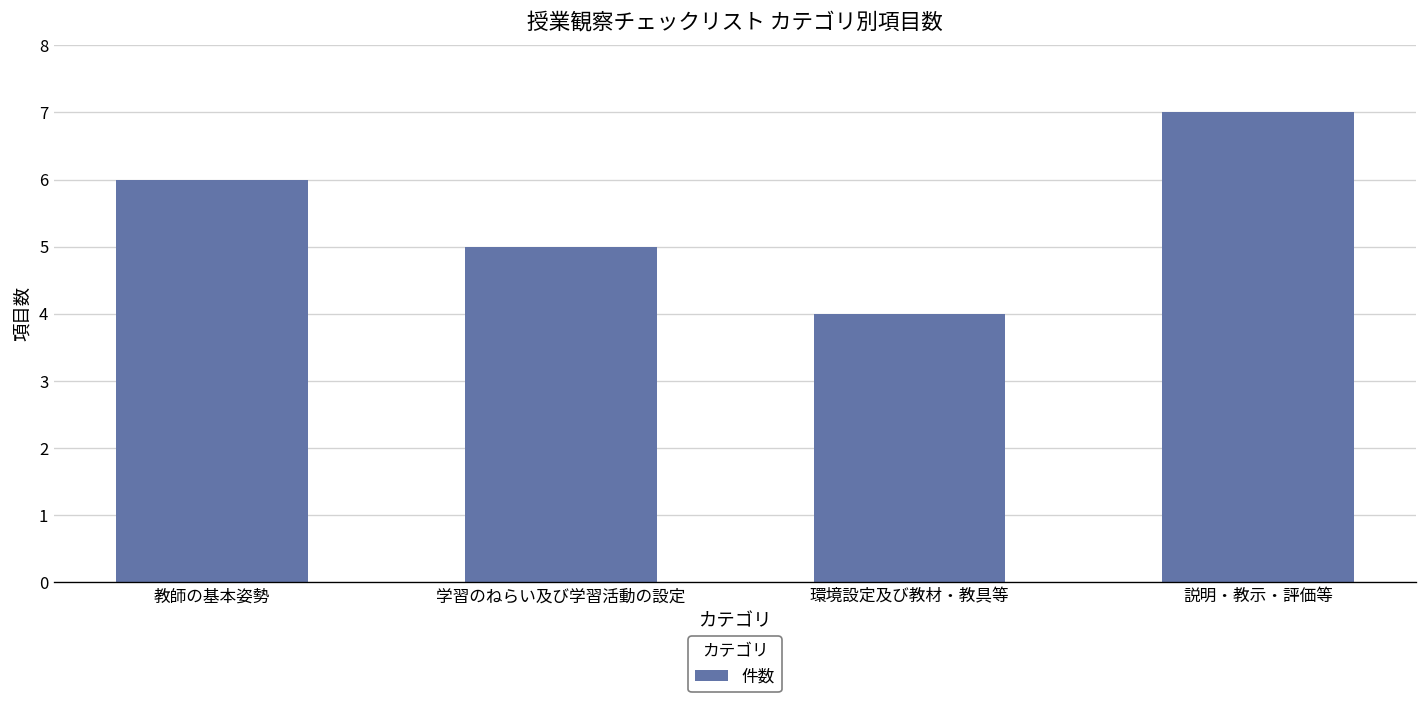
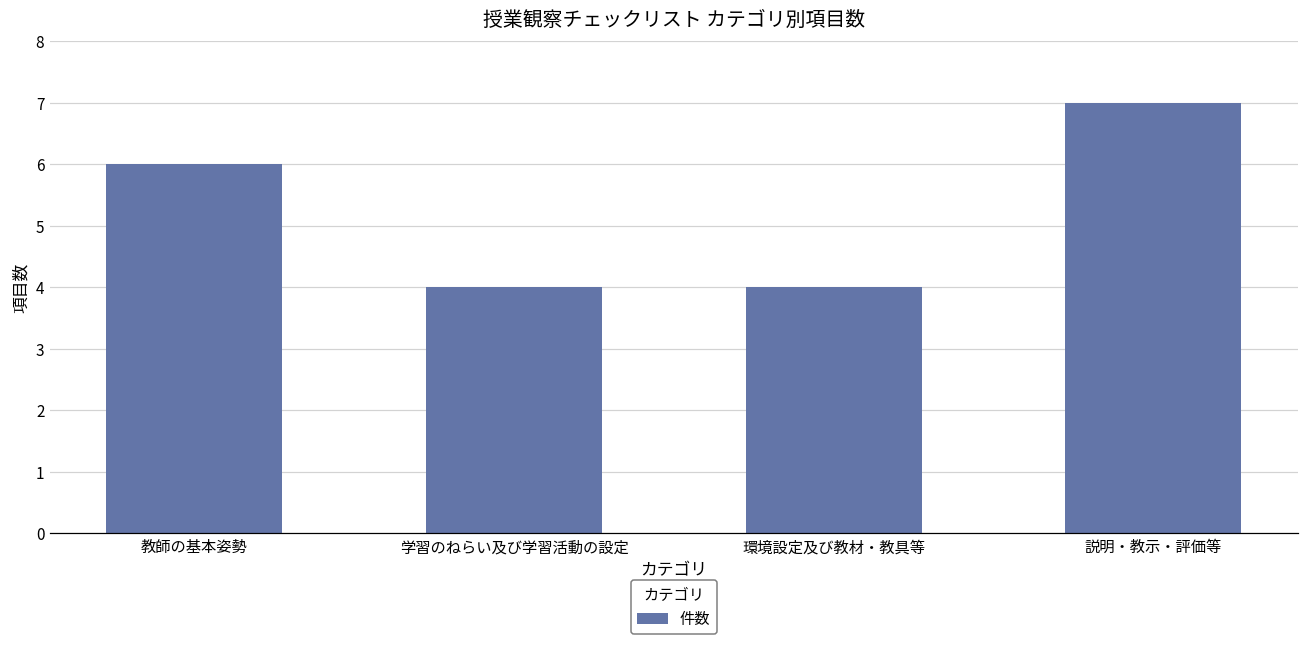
学習のねらい及び学習活動の設定: 5 -> 4
